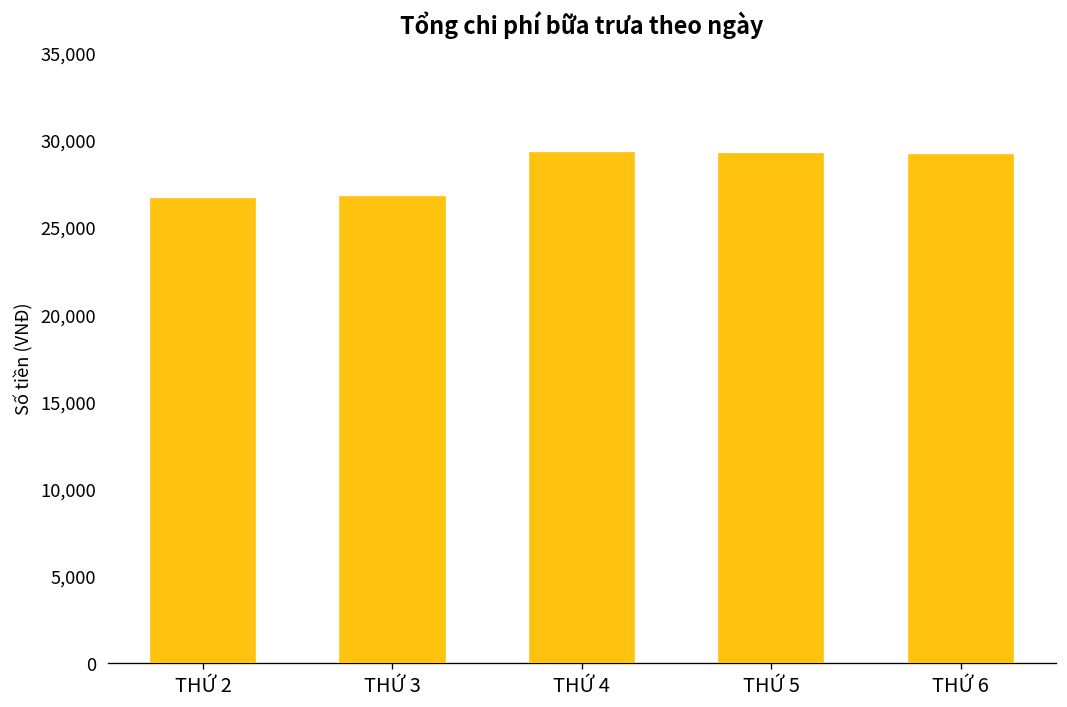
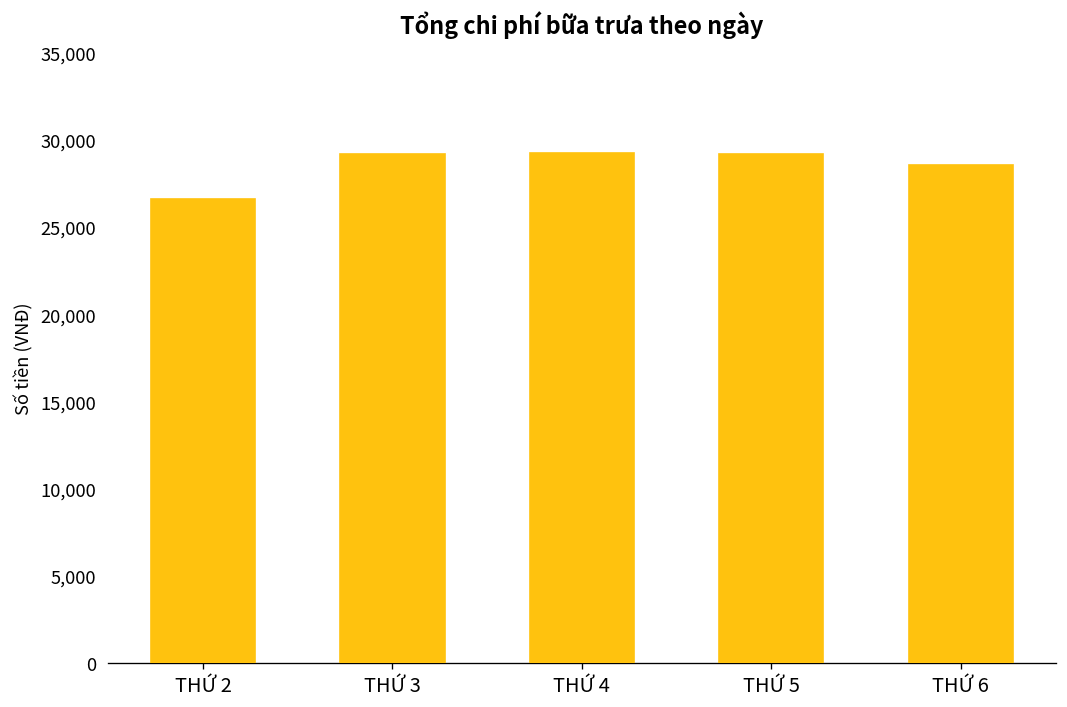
THỨ 3: 26,700 -> 29,200
THỨ 6: 29,200 -> 28,500
